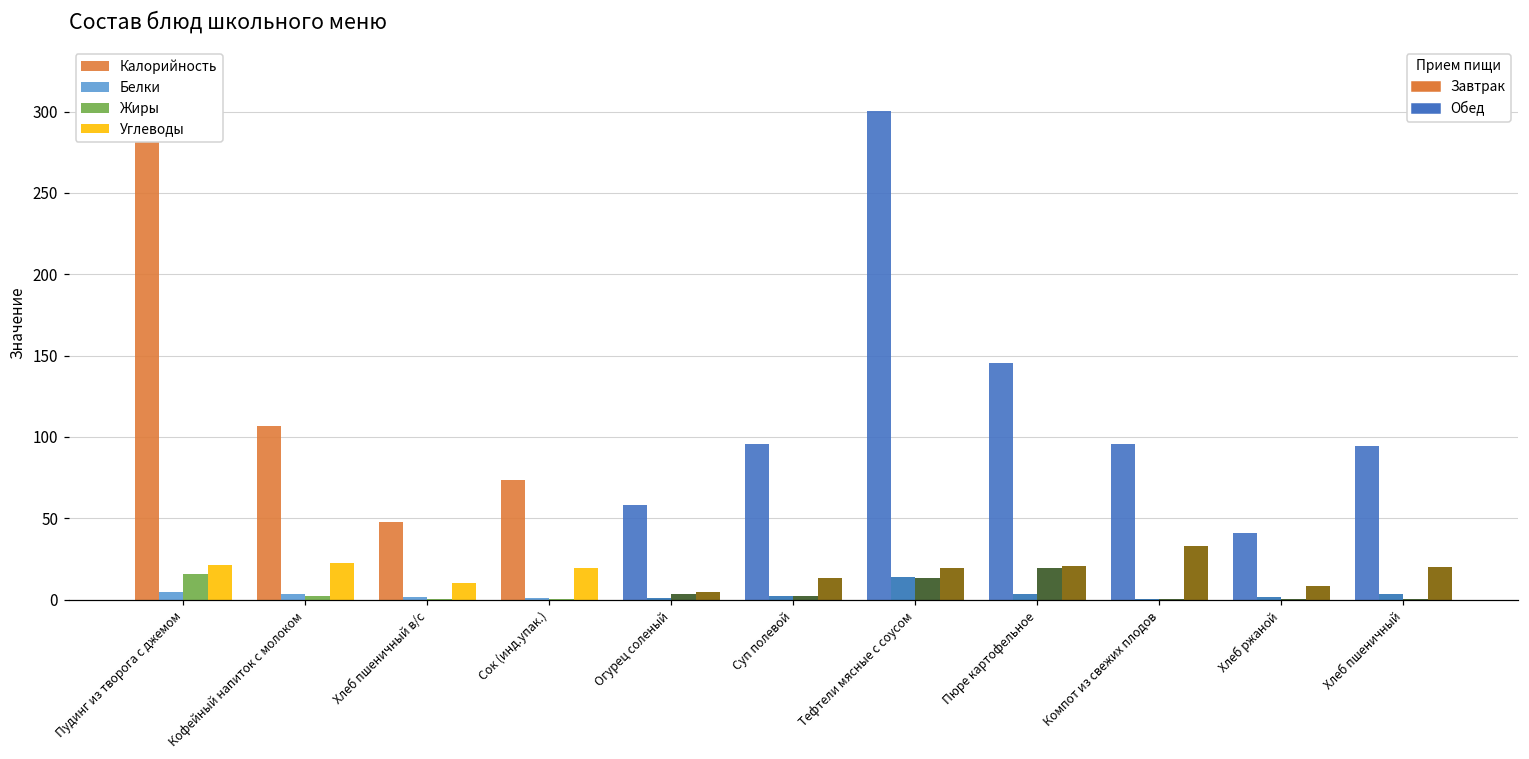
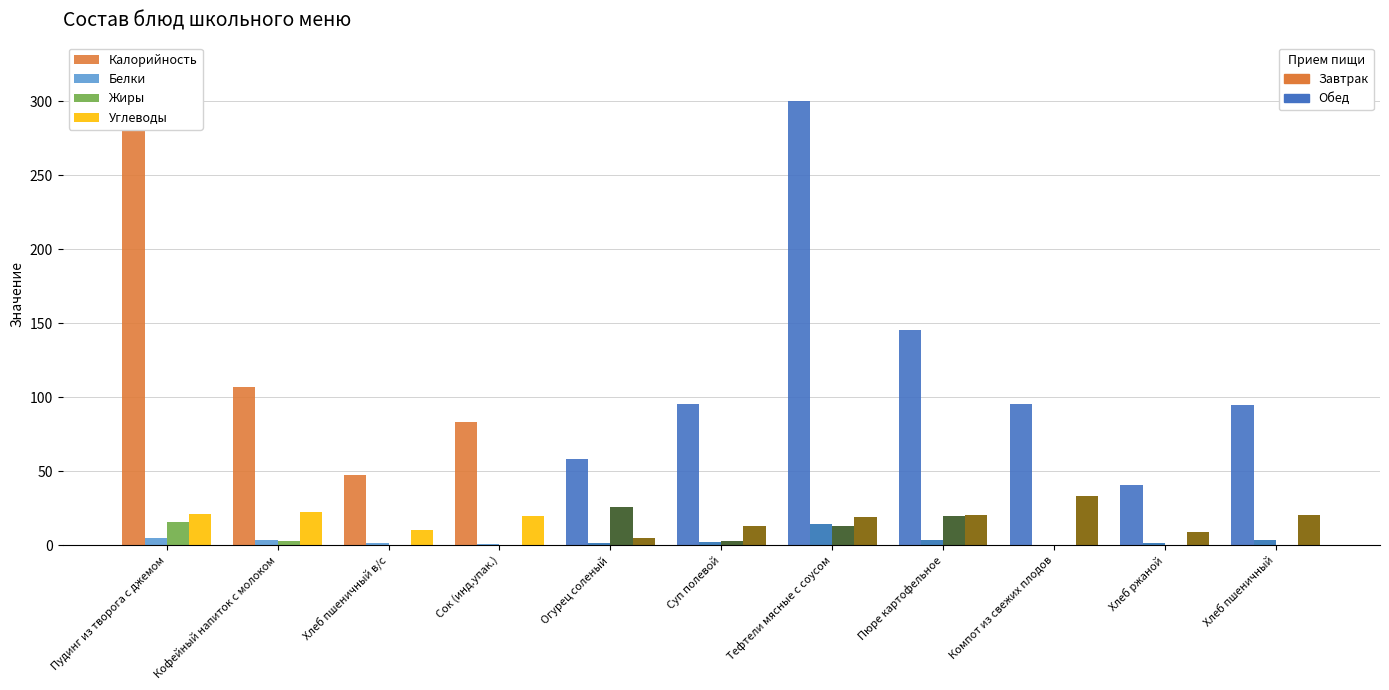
Калорийность, Сок (инд.упак.): 73 -> 83
Жиры, Огурец соленый: 4 -> 26
